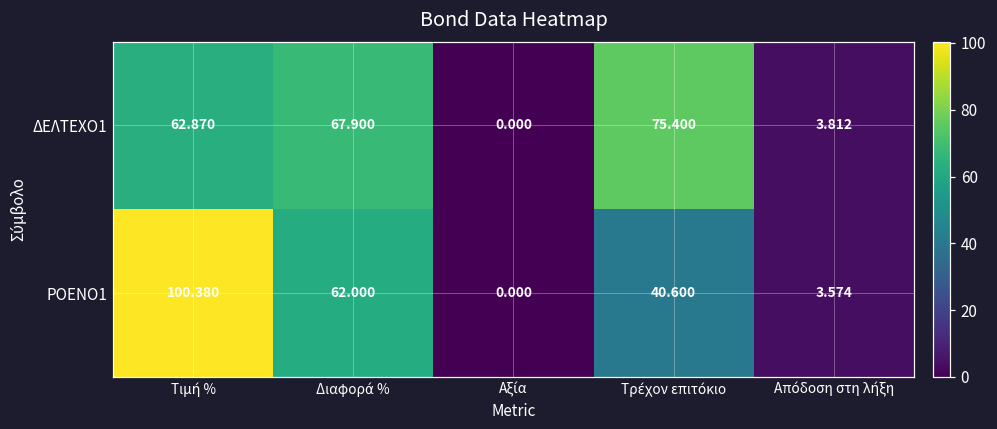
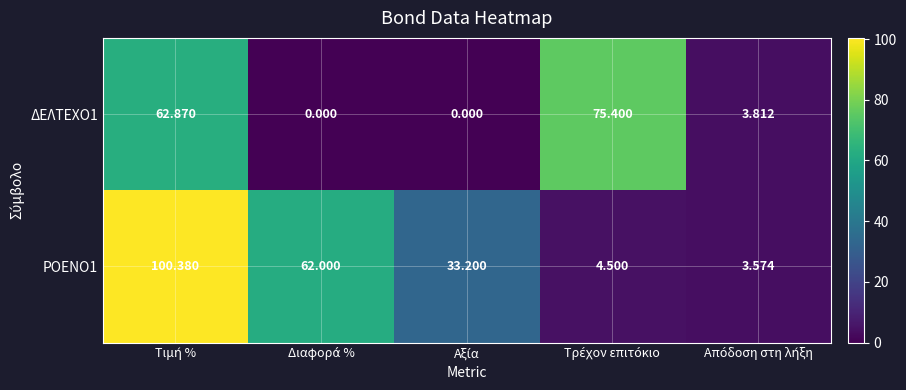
ΔΕΛΤΕΧΟ1, Διαφορά %: 67.900 -> 0.000
ΡΟΕΝΟ1, Αξία: 0.000 -> 33.200
ΡΟΕΝΟ1, Τρέχον επιτόκιο: 40.600 -> 4.500
